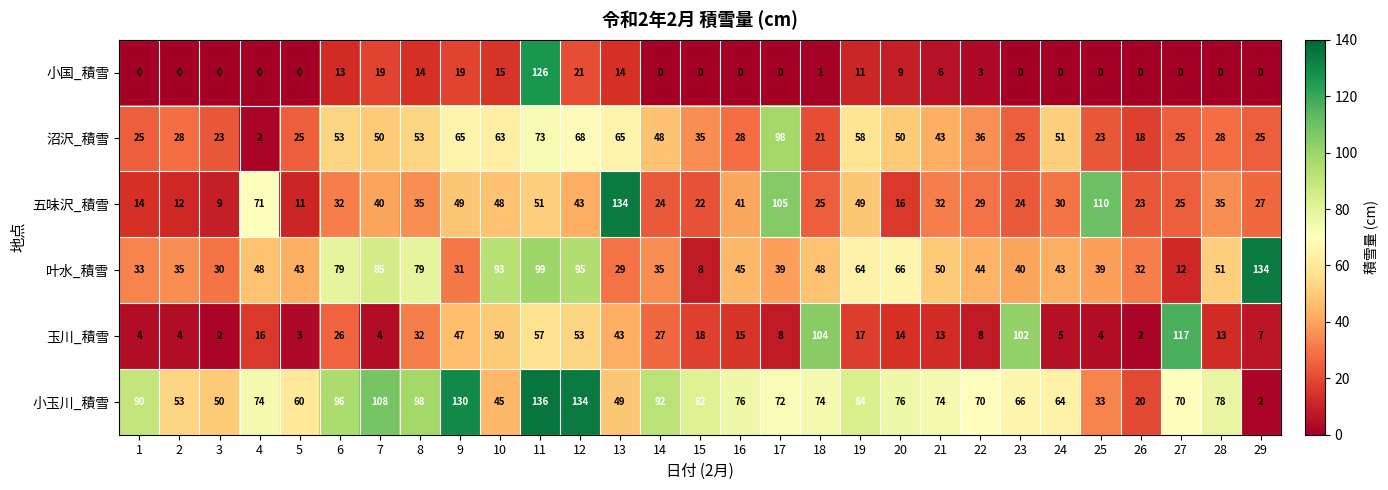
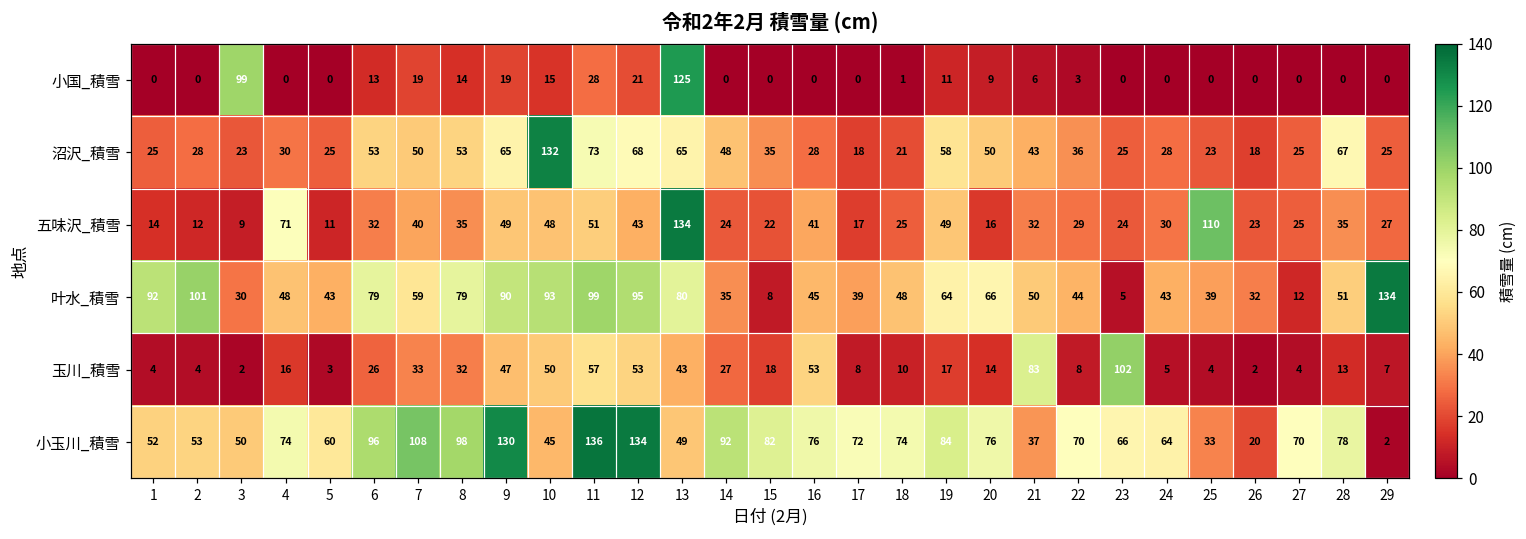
小国_積雪, 3: 0 -> 99
小国_積雪, 11: 126 -> 28
小国_積雪, 13: 14 -> 125
沼沢_積雪, 4: 2 -> 30
沼沢_積雪, 10: 63 -> 132
沼沢_積雪, 17: 98 -> 18
沼沢_積雪, 24: 51 -> 28
沼沢_積雪, 28: 28 -> 67
五味沢_積雪, 17: 105 -> 17
叶水_積雪, 1: 33 -> 92
叶水_積雪, 2: 35 -> 101
叶水_積雪, 7: 85 -> 59
叶水_積雪, 9: 31 -> 90
叶水_積雪, 13: 29 -> 80
叶水_積雪, 23: 40 -> 5
玉川_積雪, 7: 4 -> 33
玉川_積雪, 16: 15 -> 53
玉川_積雪, 18: 104 -> 10
玉川_積雪, 21: 13 -> 83
玉川_積雪, 27: 117 -> 4
小玉川_積雪, 1: 90 -> 52
小玉川_積雪, 21: 74 -> 37
